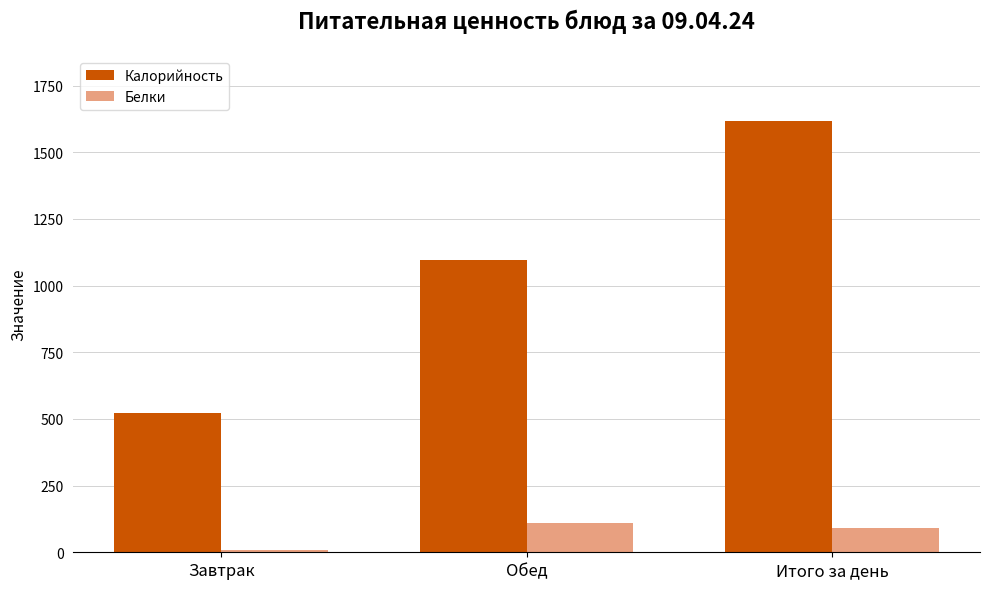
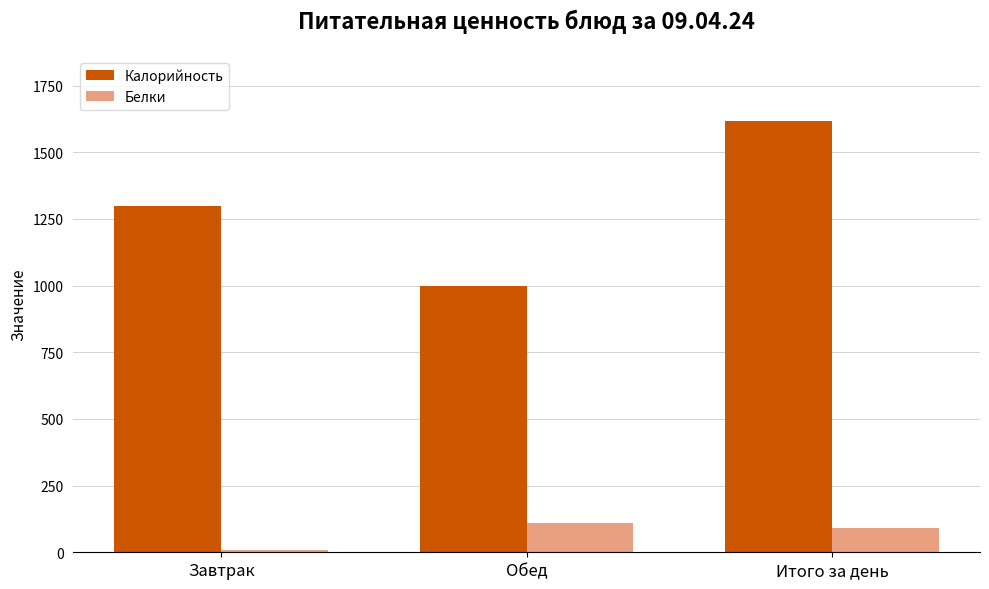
Калорийность, Завтрак: 520 -> 1300
Калорийность, Обед: 1100 -> 1000
